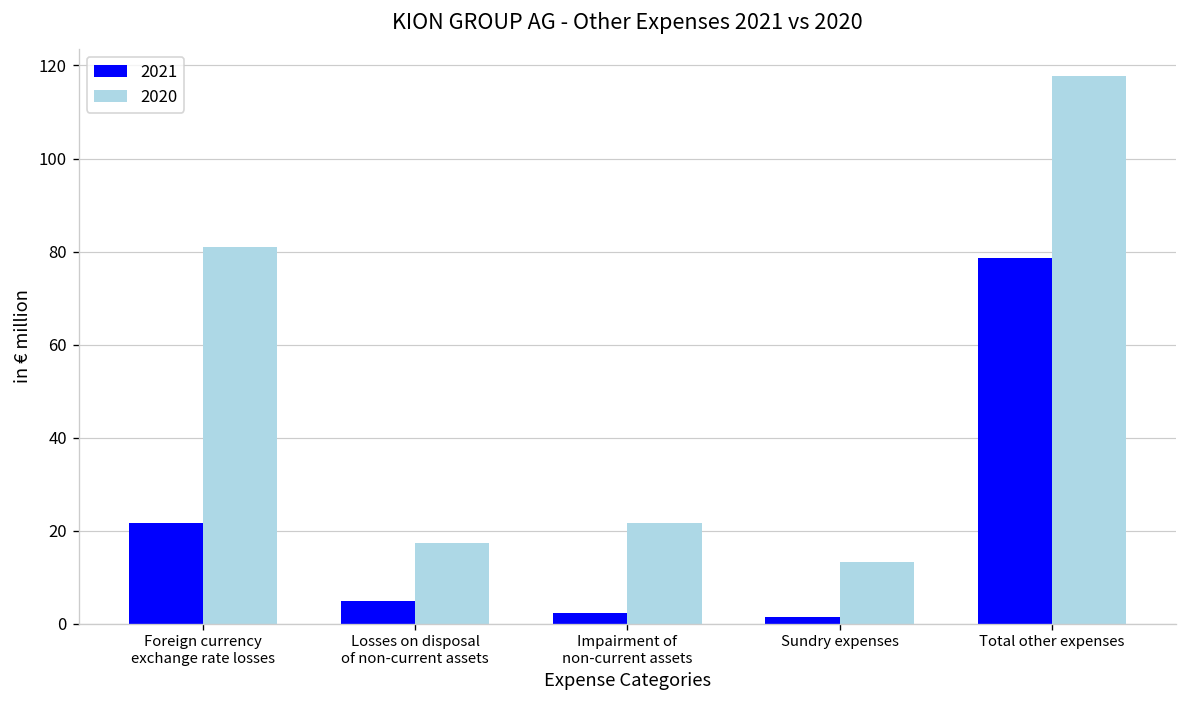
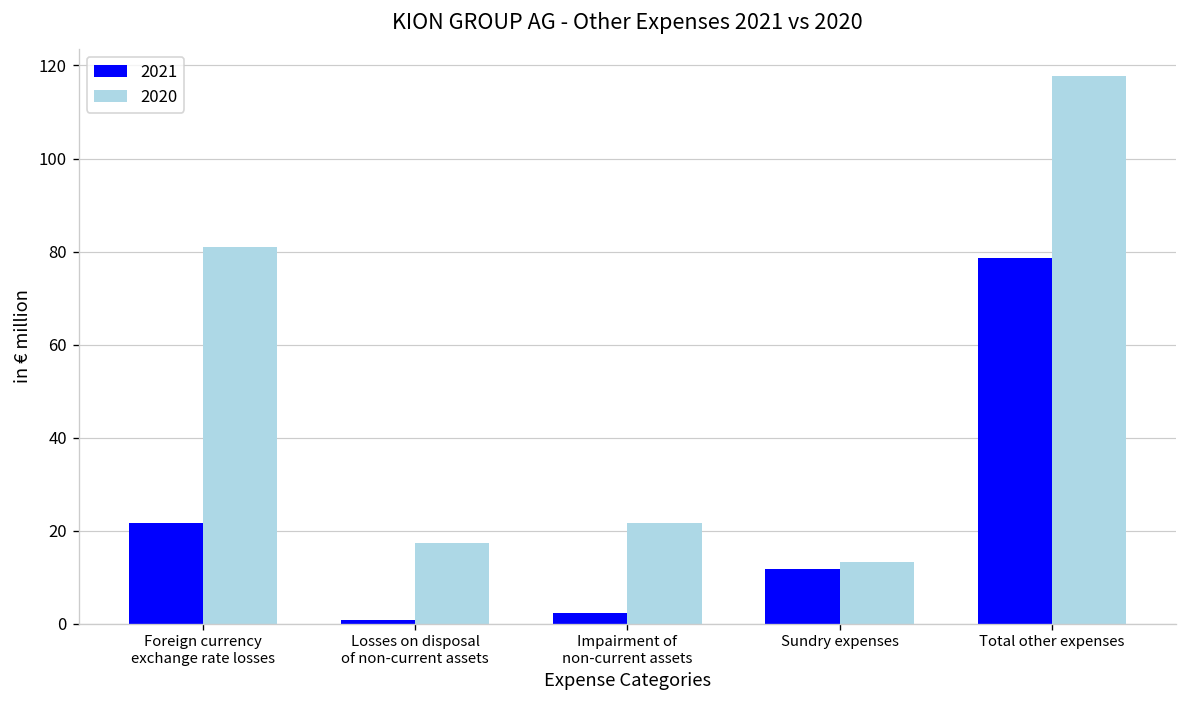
2021, Losses on disposal of non-current assets: 5 -> 1
2021, Sundry expenses: 1 -> 12
